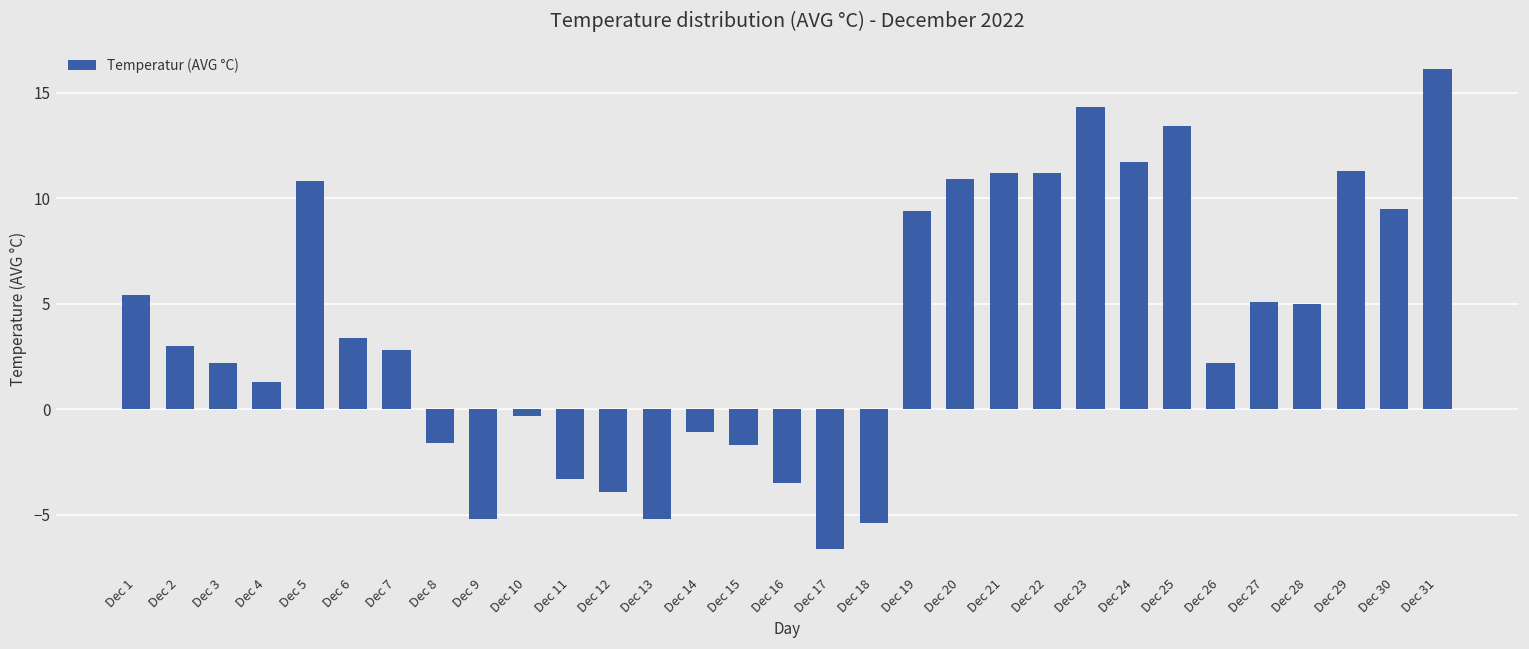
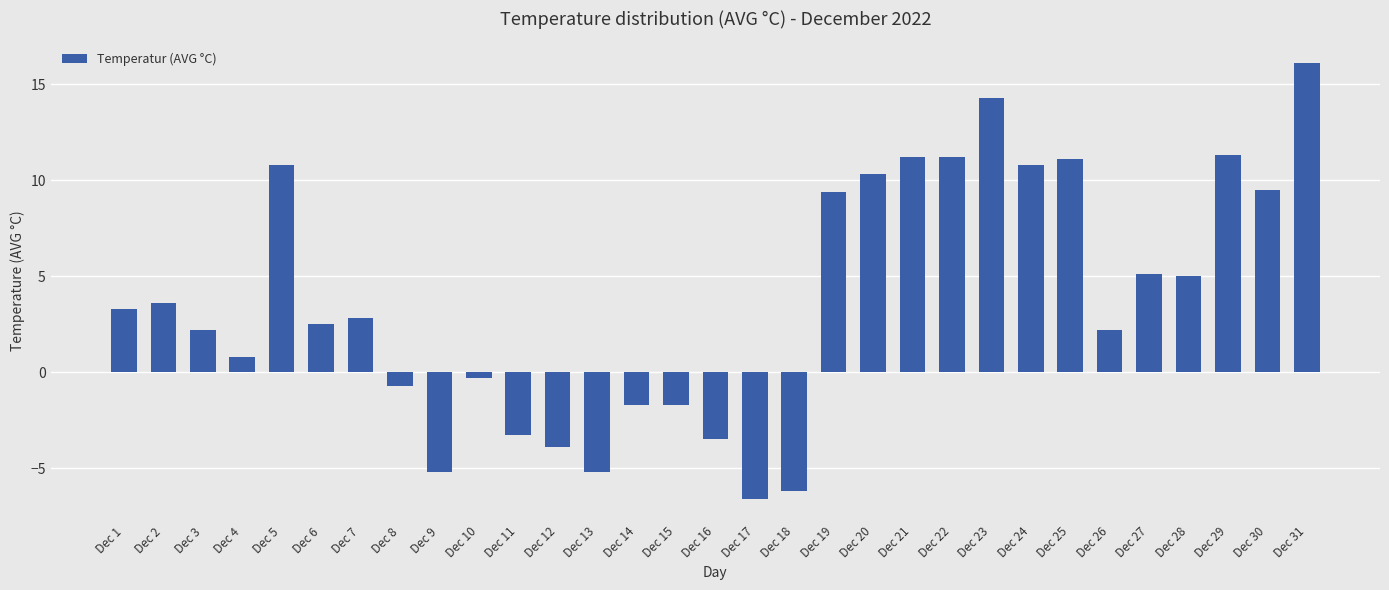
Dec 1: 5.4 -> 3.3
Dec 2: 3.0 -> 3.6
Dec 4: 1.3 -> 0.8
Dec 6: 3.4 -> 2.5
Dec 8: -1.6 -> -0.7
Dec 14: -1.1 -> -1.7
Dec 18: -5.4 -> -6.2
Dec 20: 10.9 -> 10.3
Dec 24: 11.7 -> 10.8
Dec 25: 13.4 -> 11.1
